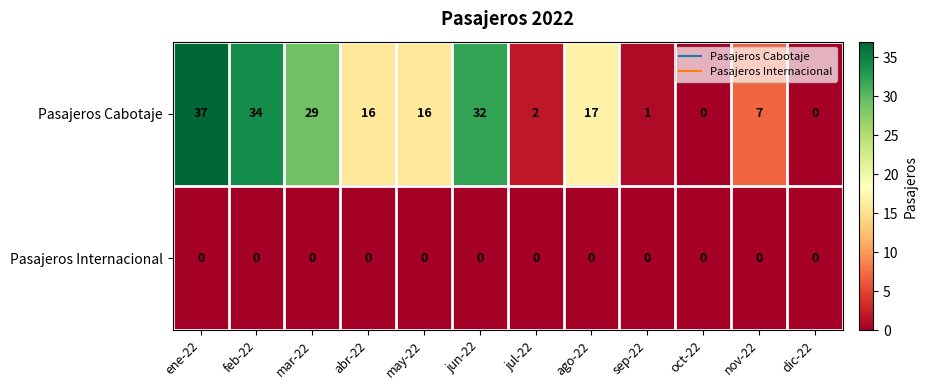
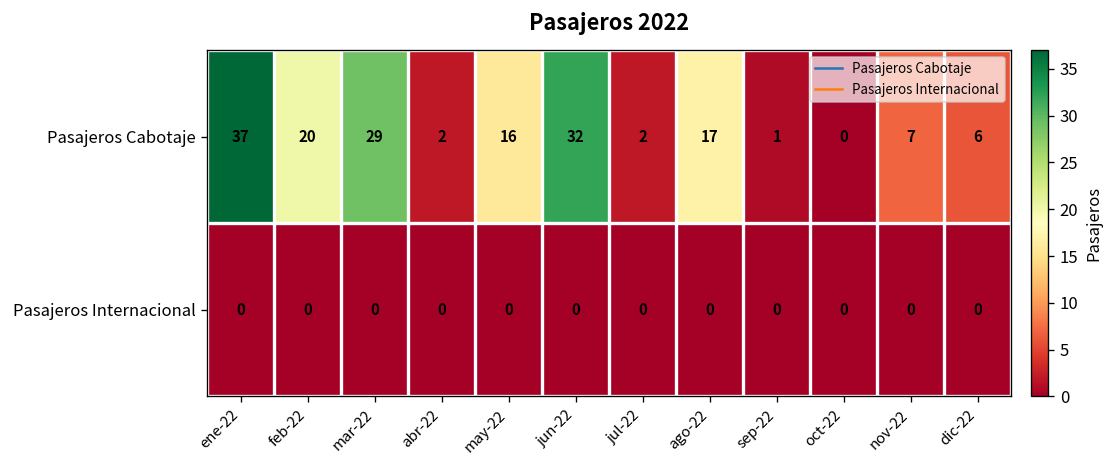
Pasajeros Cabotaje, feb-22: 34 -> 20
Pasajeros Cabotaje, abr-22: 16 -> 2
Pasajeros Cabotaje, dic-22: 0 -> 6
